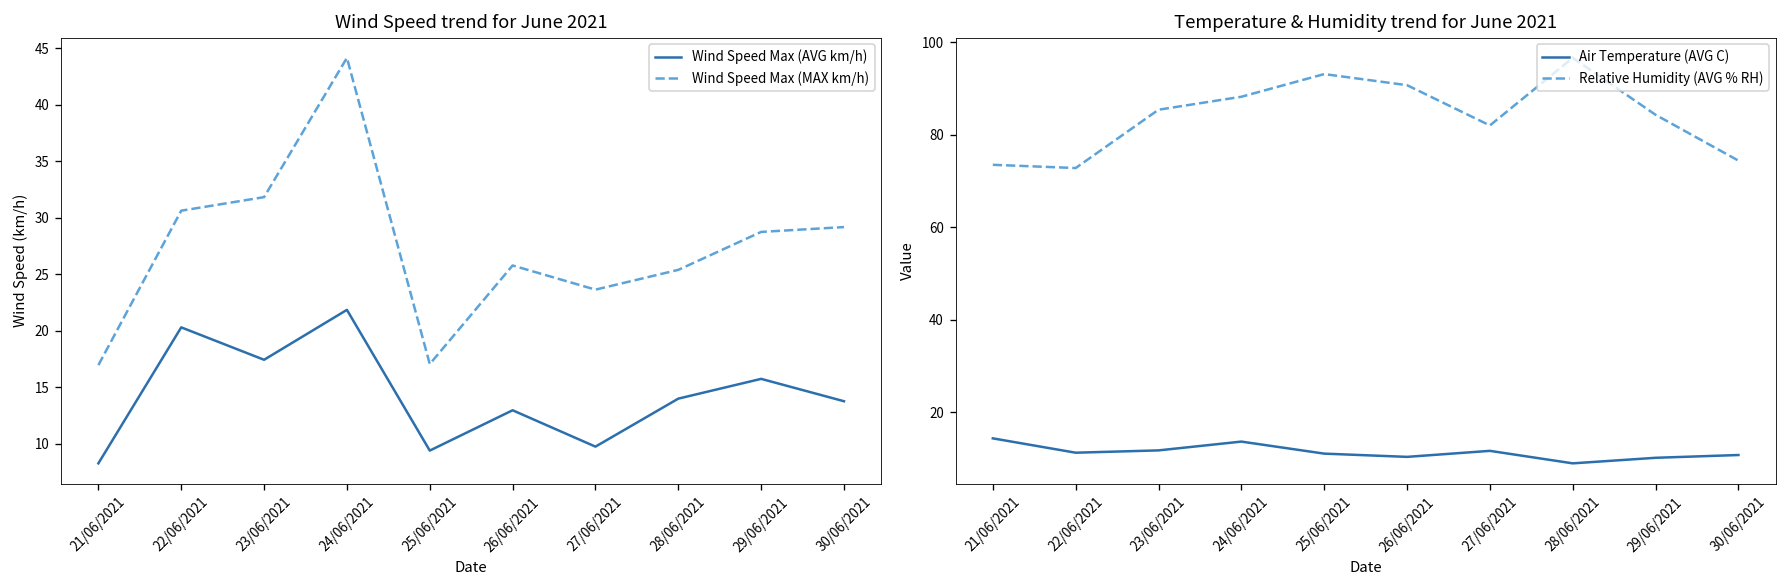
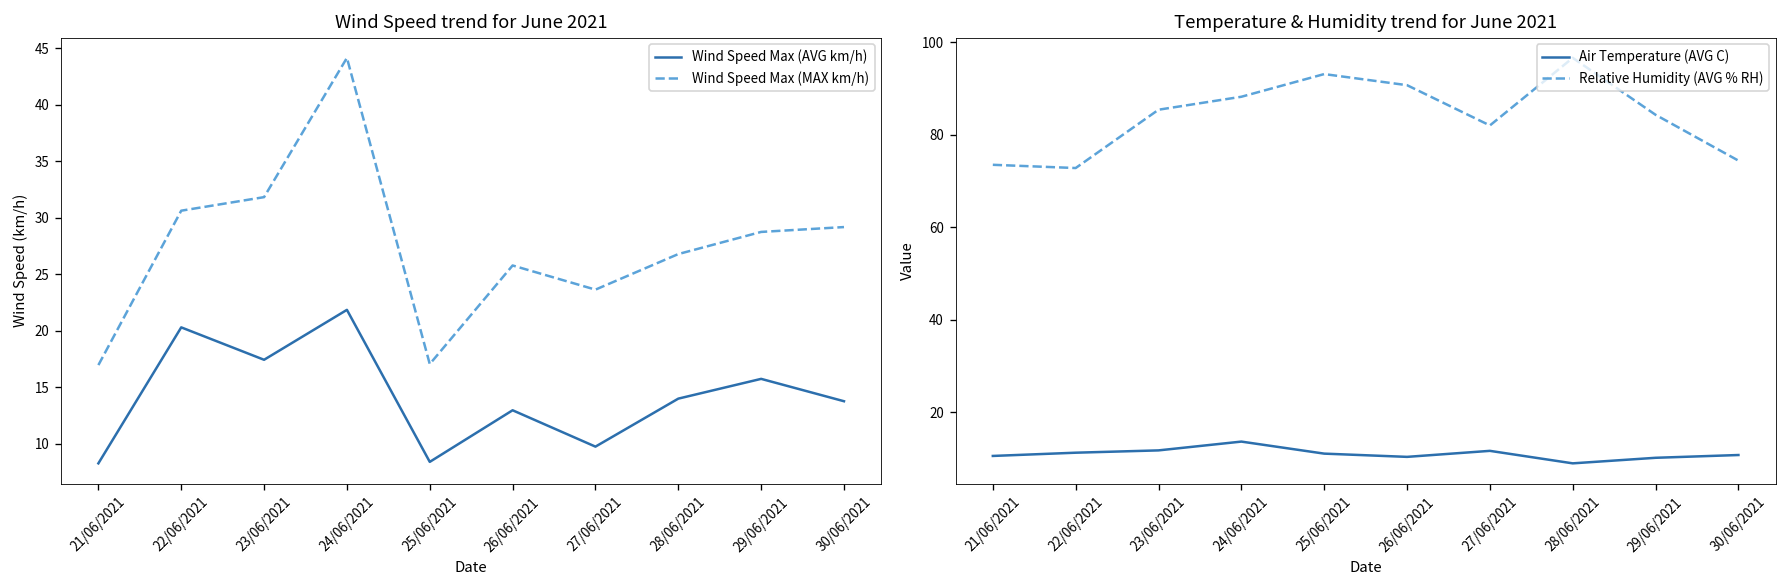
Wind Speed trend for June 2021, Wind Speed Max (AVG km/h), 25/06/2021: 9 -> 8
Wind Speed trend for June 2021, Wind Speed Max (MAX km/h), 28/06/2021: 25 -> 27
Temperature & Humidity trend for June 2021, Air Temperature (AVG C), 21/06/2021: 14 -> 11
